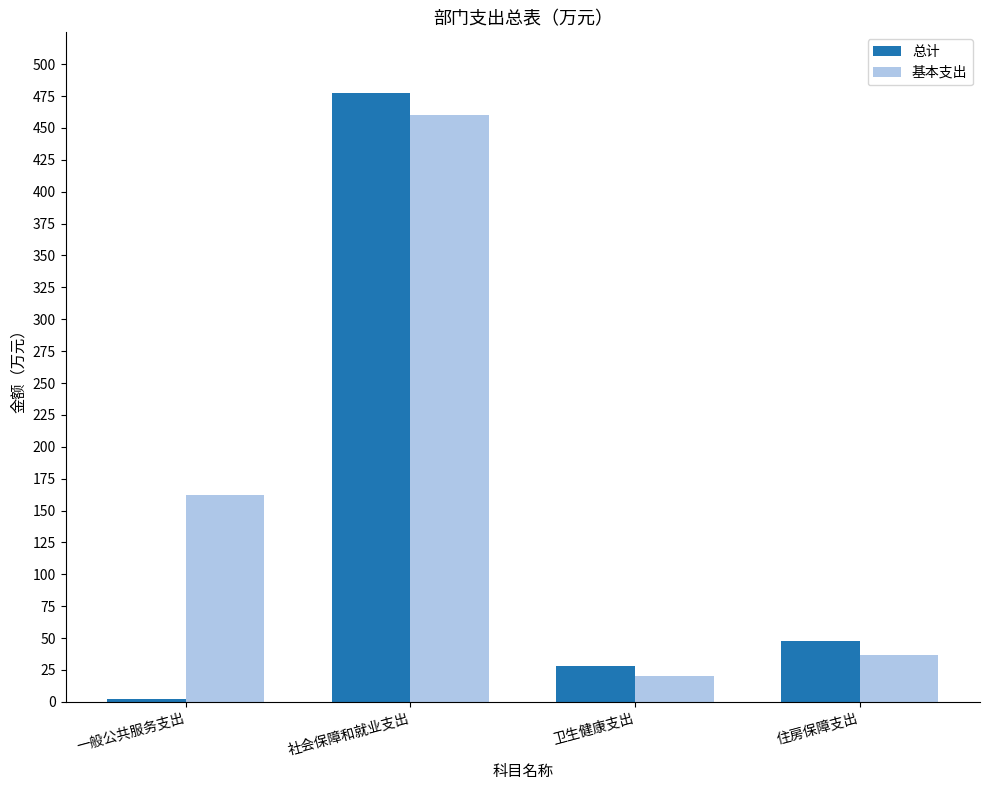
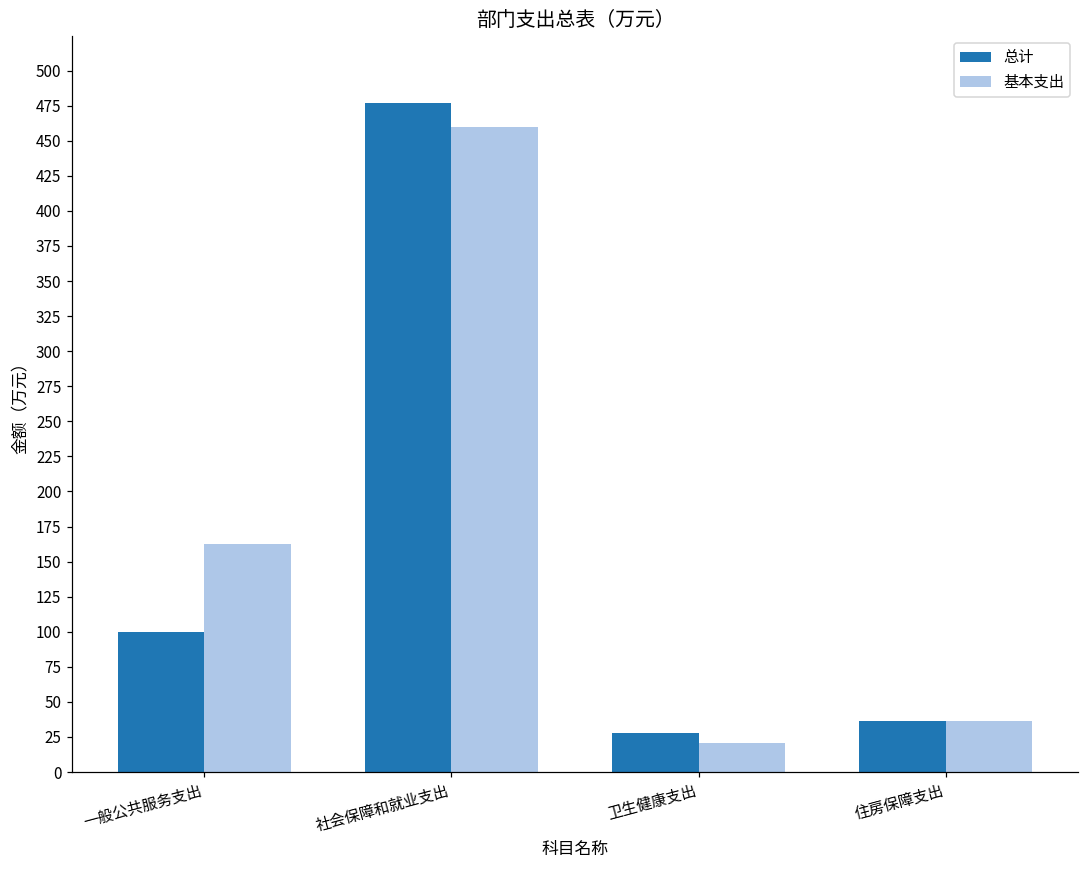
总计, 一般公共服务支出: 2 -> 100
总计, 住房保障支出: 48 -> 37
